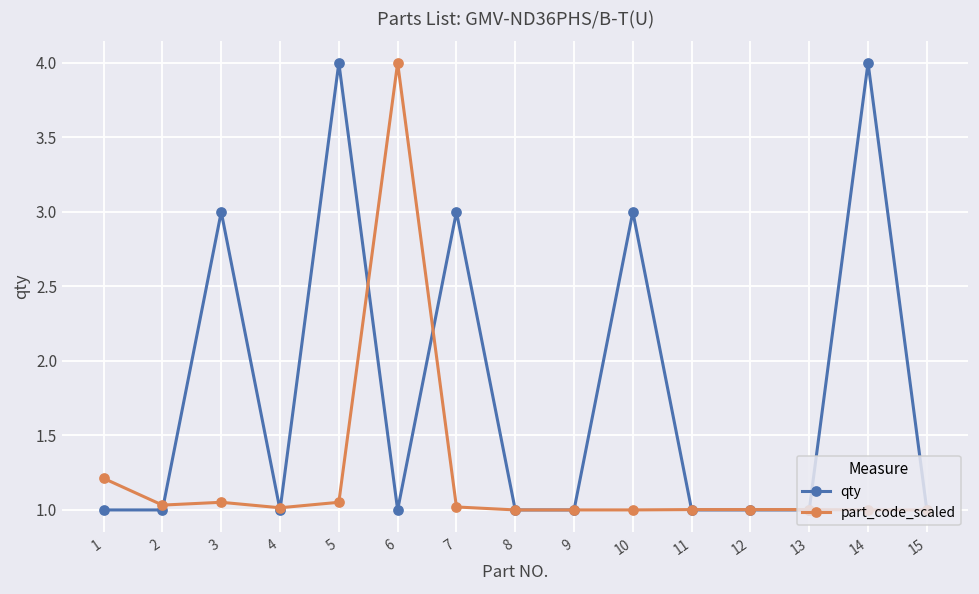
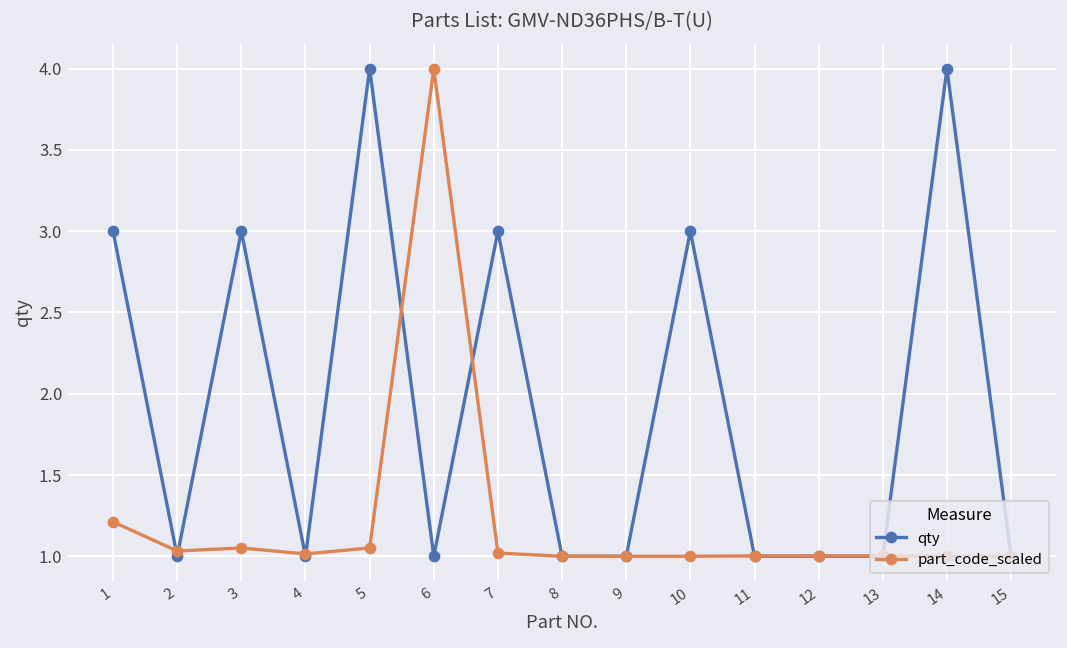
qty, 1: 1 -> 3
